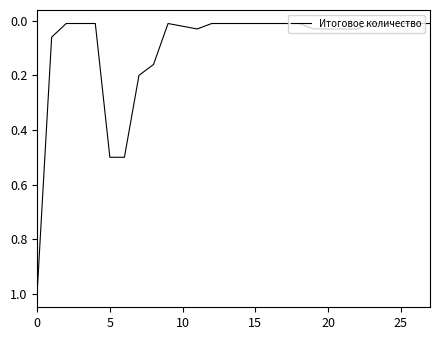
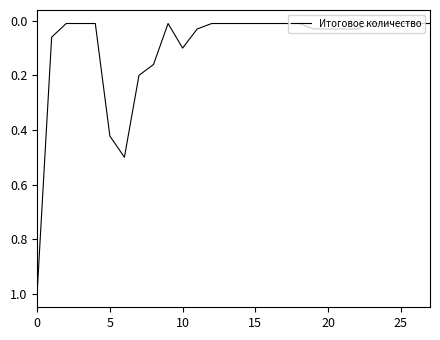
5: 0.50 -> 0.42
10: 0.02 -> 0.10
